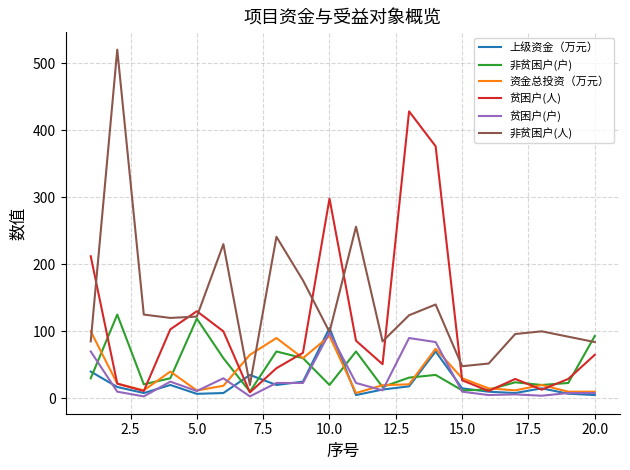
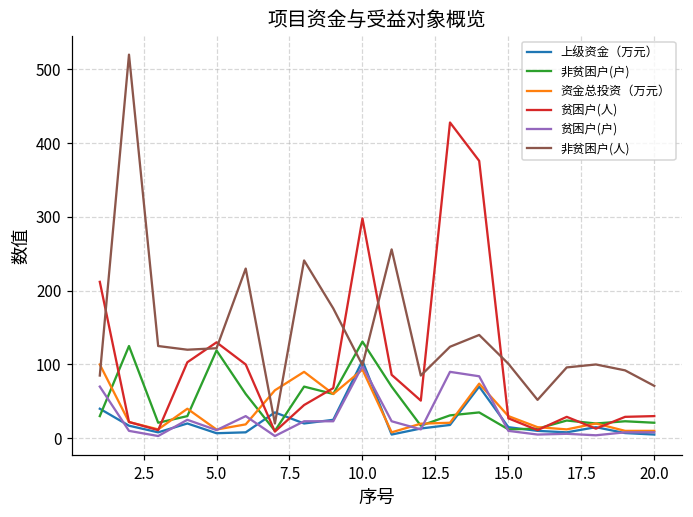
非贫困户(户), 10.0: 20 -> 130
非贫困户(人), 15.0: 50 -> 100
非贫困户(户), 20.0: 90 -> 20
贫困户(人), 20.0: 70 -> 30
非贫困户(人), 20.0: 80 -> 70
